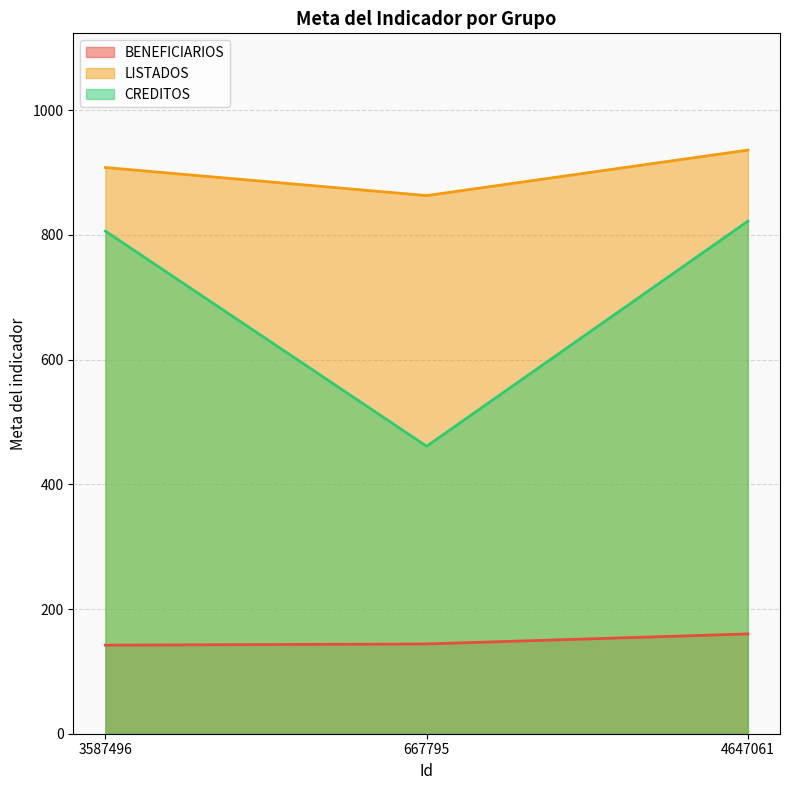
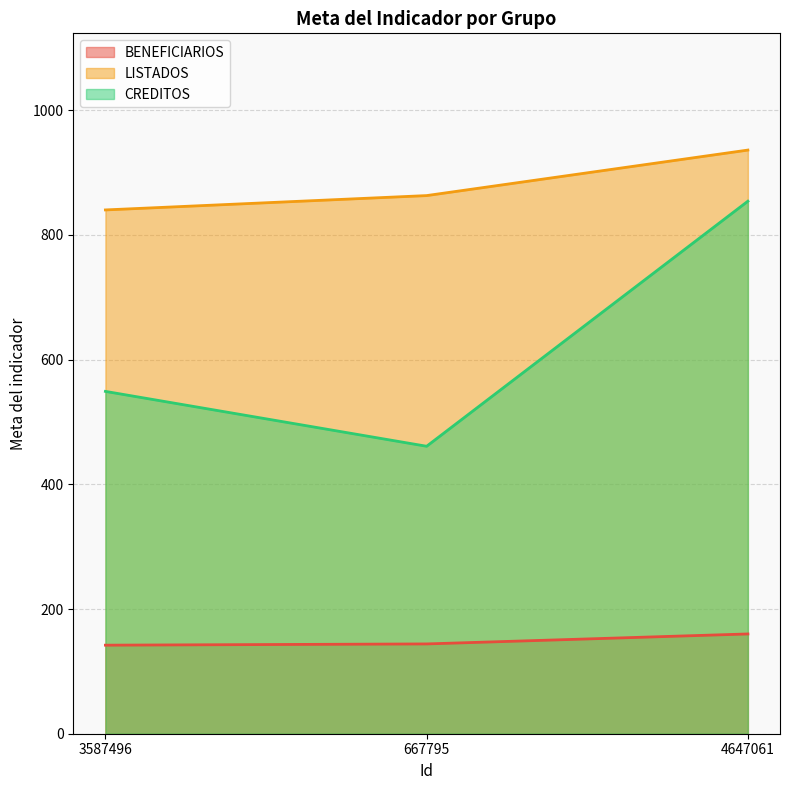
LISTADOS, 3587496: 910 -> 840
CREDITOS, 3587496: 810 -> 550
CREDITOS, 4647061: 820 -> 850
